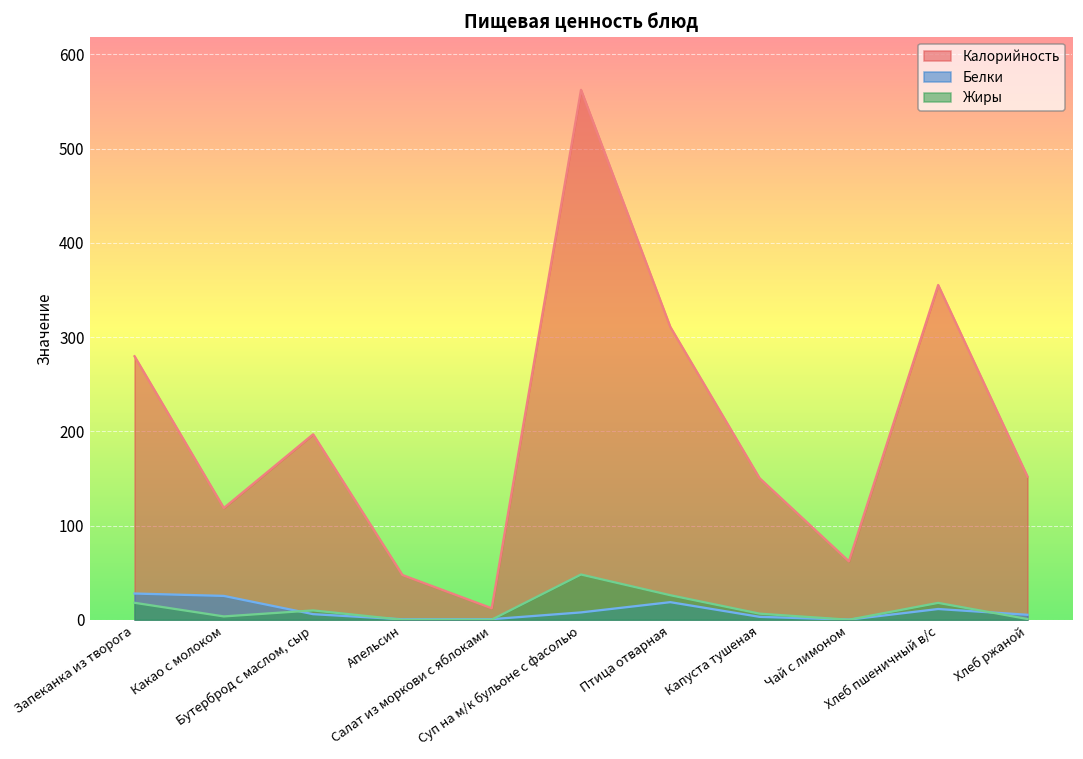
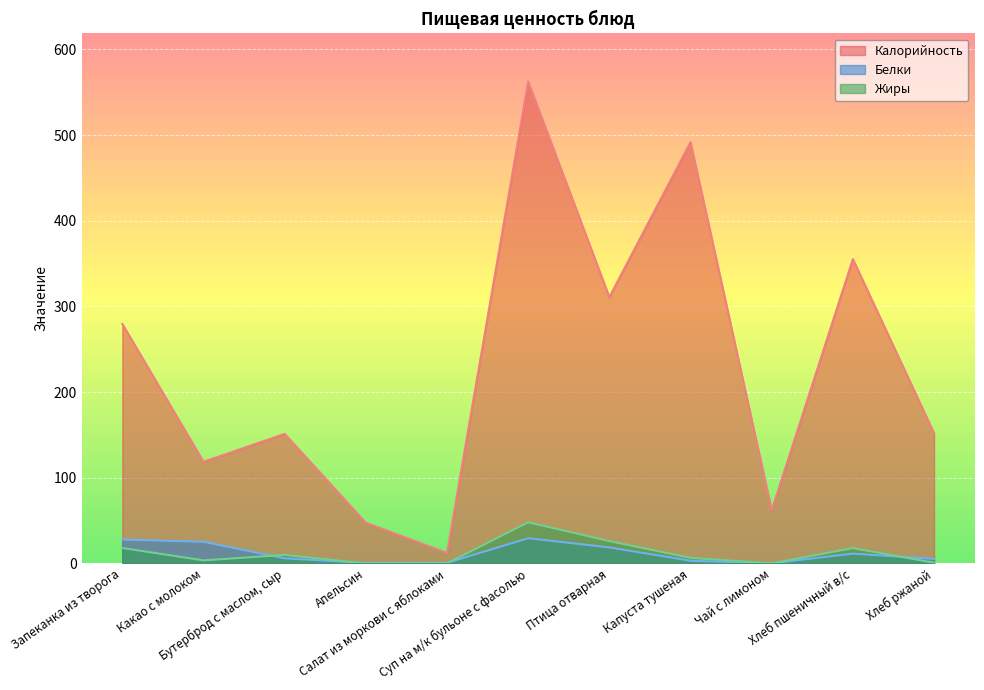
Калорийность, Бутерброд с маслом, сыр: 200 -> 150
Белки, Суп на м/к бульоне с фасолью: 10 -> 30
Калорийность, Капуста тушеная: 150 -> 490
